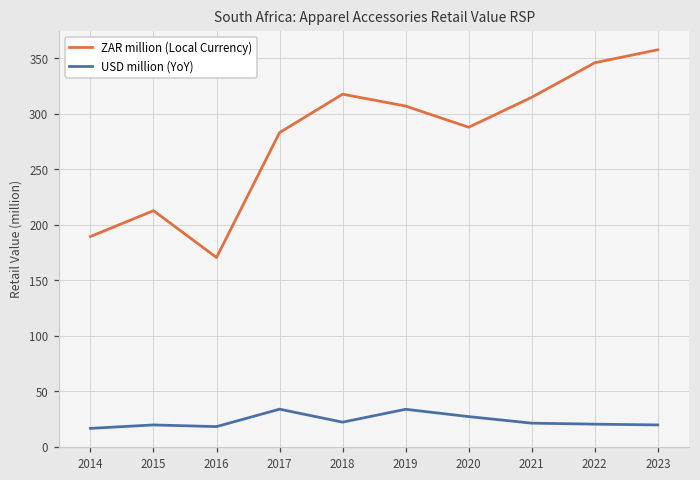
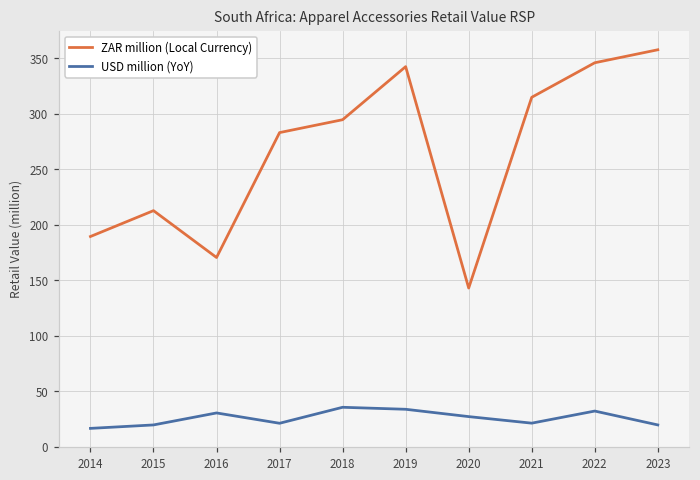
USD million (YoY), 2016: 18 -> 31
USD million (YoY), 2017: 34 -> 21
ZAR million (Local Currency), 2018: 318 -> 295
USD million (YoY), 2018: 22 -> 36
ZAR million (Local Currency), 2019: 307 -> 342
ZAR million (Local Currency), 2020: 288 -> 143
USD million (YoY), 2022: 20 -> 32
